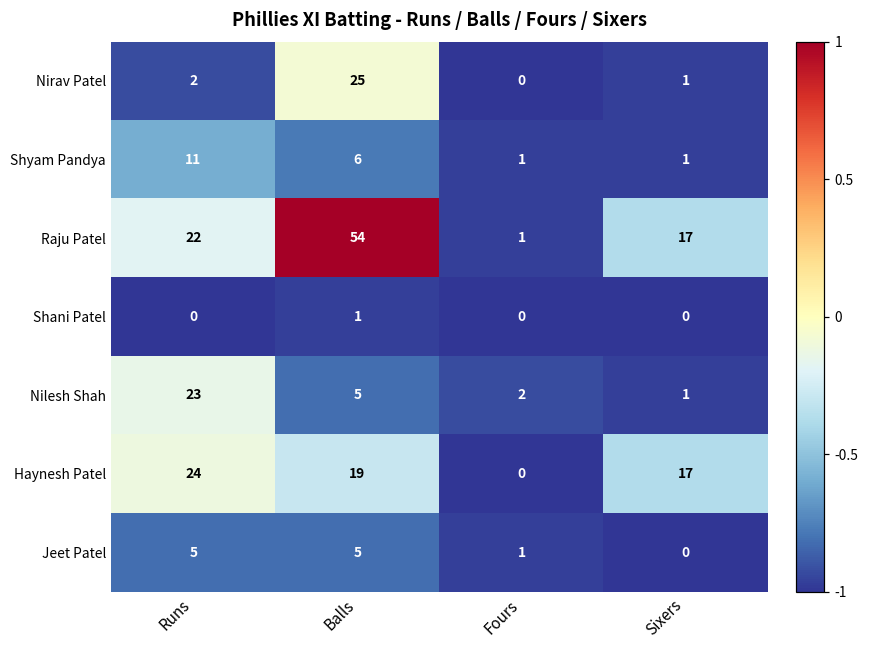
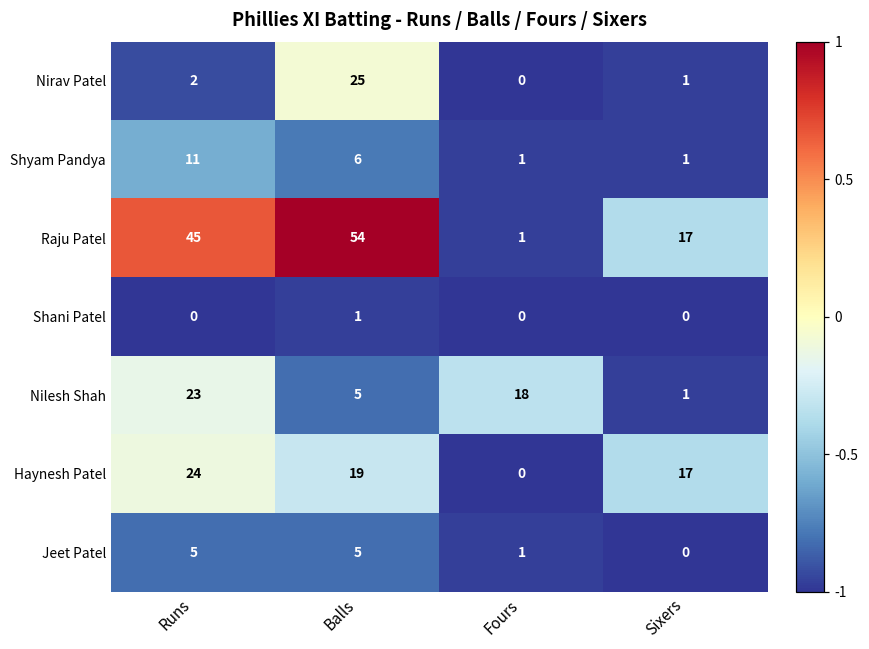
Raju Patel, Runs: 22 -> 45
Nilesh Shah, Fours: 2 -> 18
